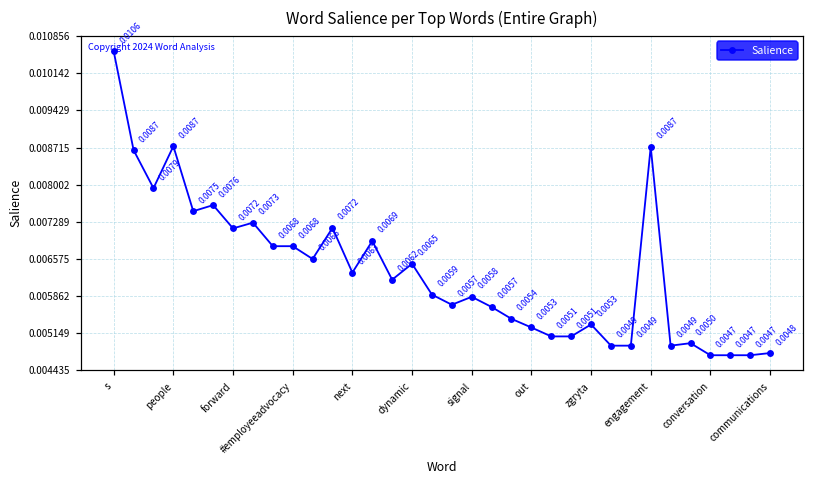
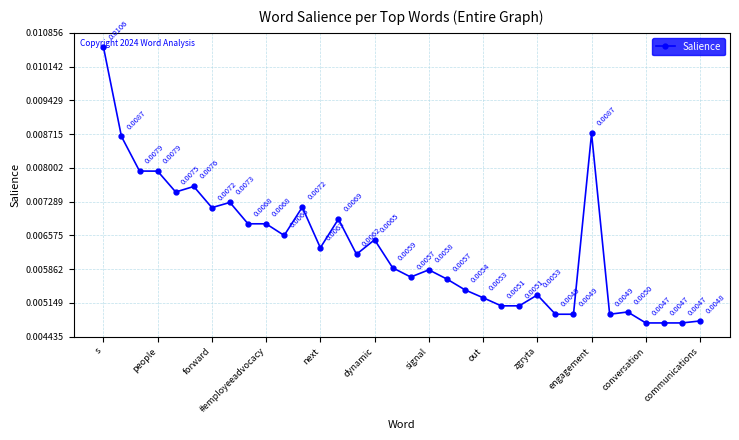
people: 0.0087 -> 0.0079
